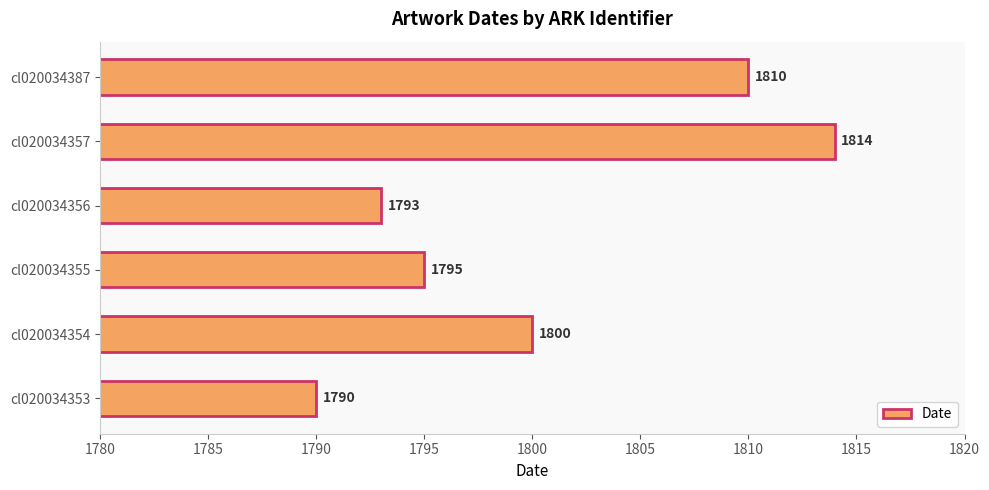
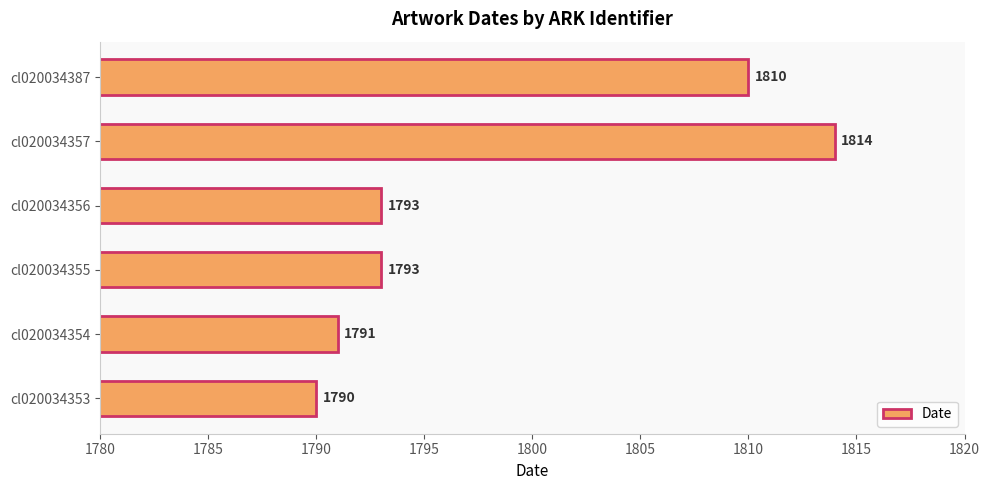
cl020034355: 1795 -> 1793
cl020034354: 1800 -> 1791
